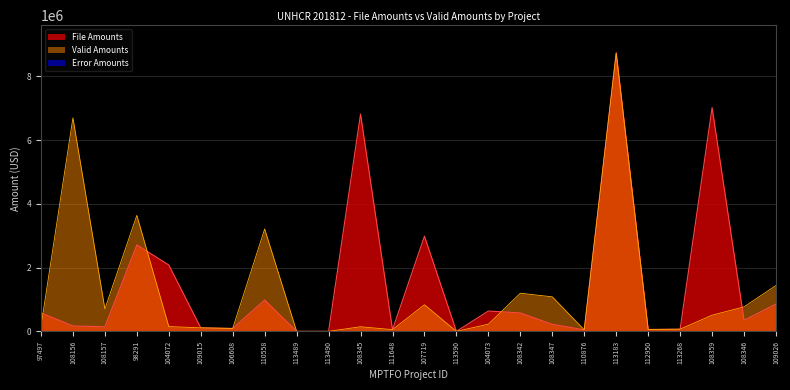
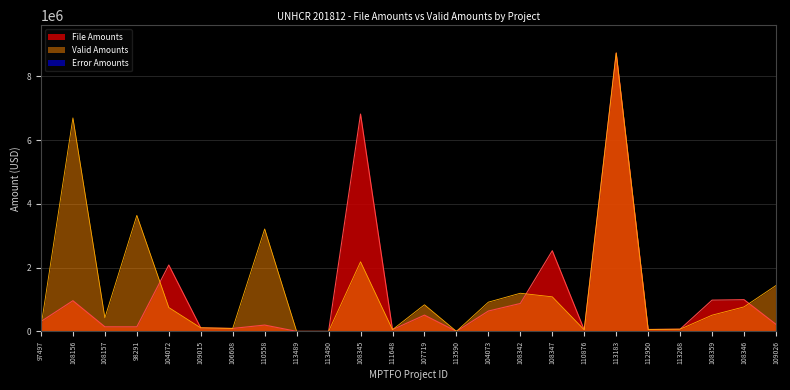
File Amounts, 97497: 600000 -> 300000
File Amounts, 108156: 200000 -> 1000000
Valid Amounts, 108157: 700000 -> 400000
File Amounts, 98291: 2700000 -> 100000
Valid Amounts, 104072: 200000 -> 700000
File Amounts, 110558: 1000000 -> 200000
Valid Amounts, 108345: 100000 -> 2200000
File Amounts, 107719: 3000000 -> 500000
Valid Amounts, 104073: 200000 -> 900000
File Amounts, 108342: 600000 -> 900000
File Amounts, 108347: 200000 -> 2500000
File Amounts, 108359: 7000000 -> 1000000
File Amounts, 108346: 300000 -> 1000000
File Amounts, 109026: 900000 -> 200000
